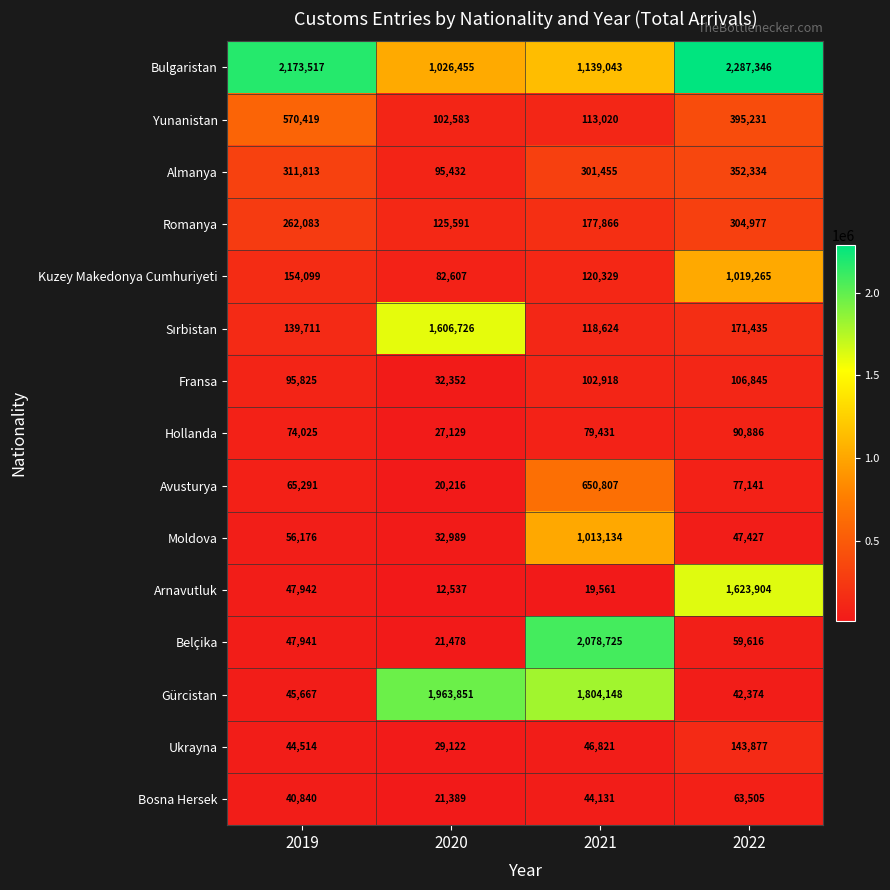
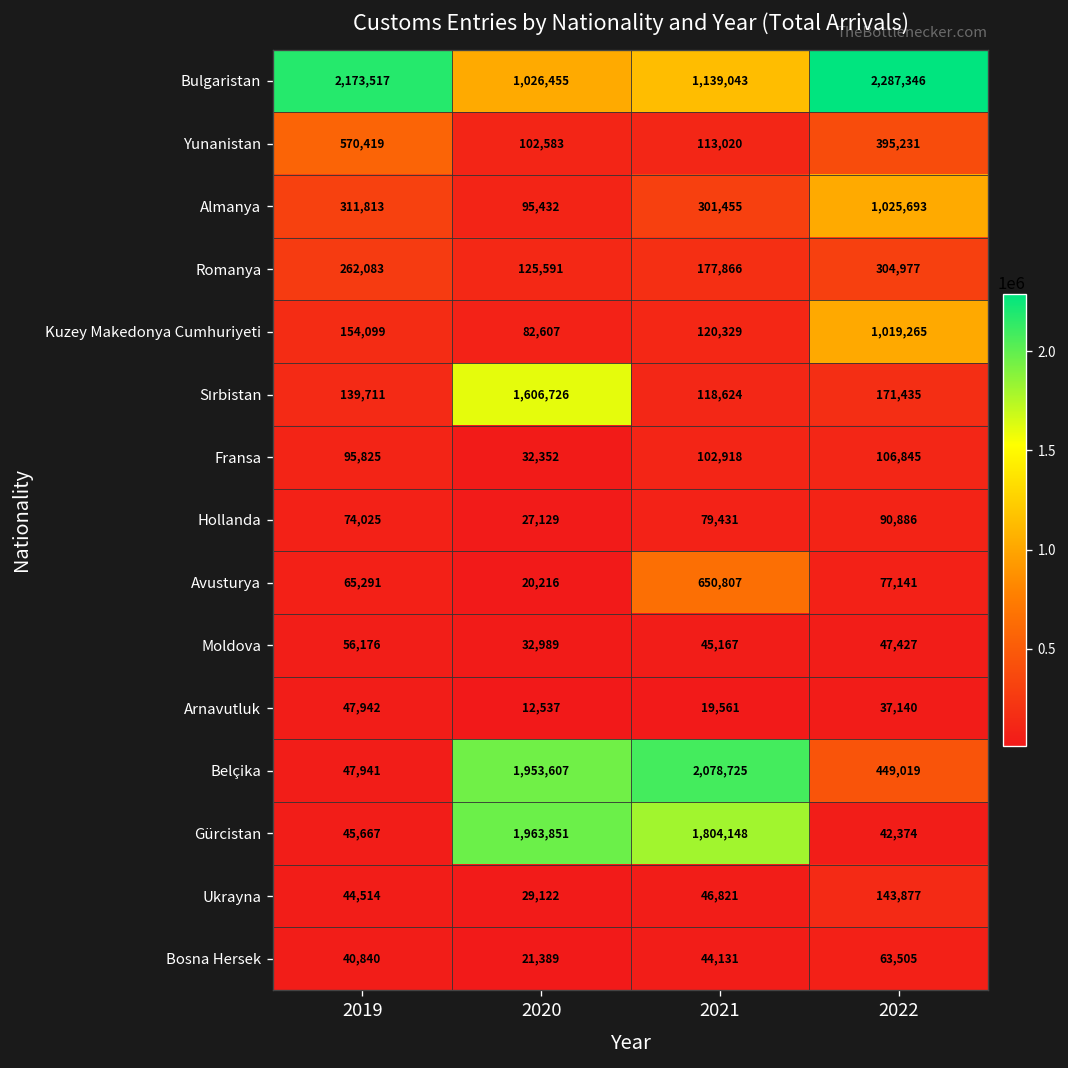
Almanya, 2022: 352,334 -> 1,025,693
Moldova, 2021: 1,013,134 -> 45,167
Arnavutluk, 2022: 1,623,904 -> 37,140
Belçika, 2020: 21,478 -> 1,953,607
Belçika, 2022: 59,616 -> 449,019
